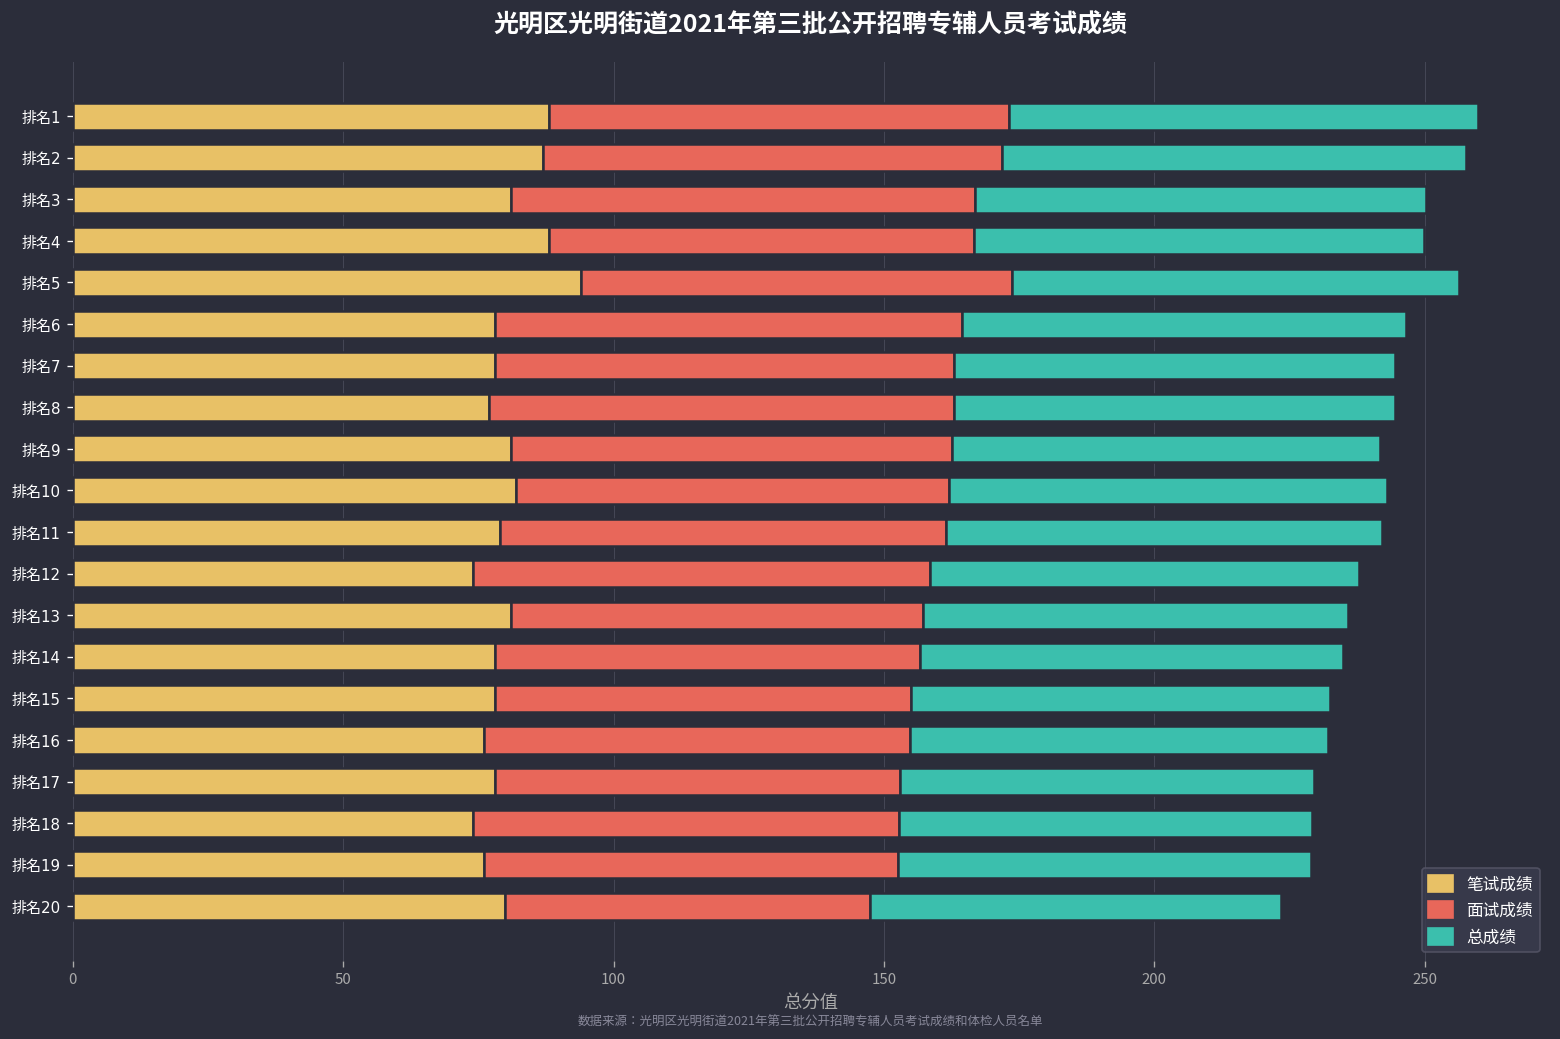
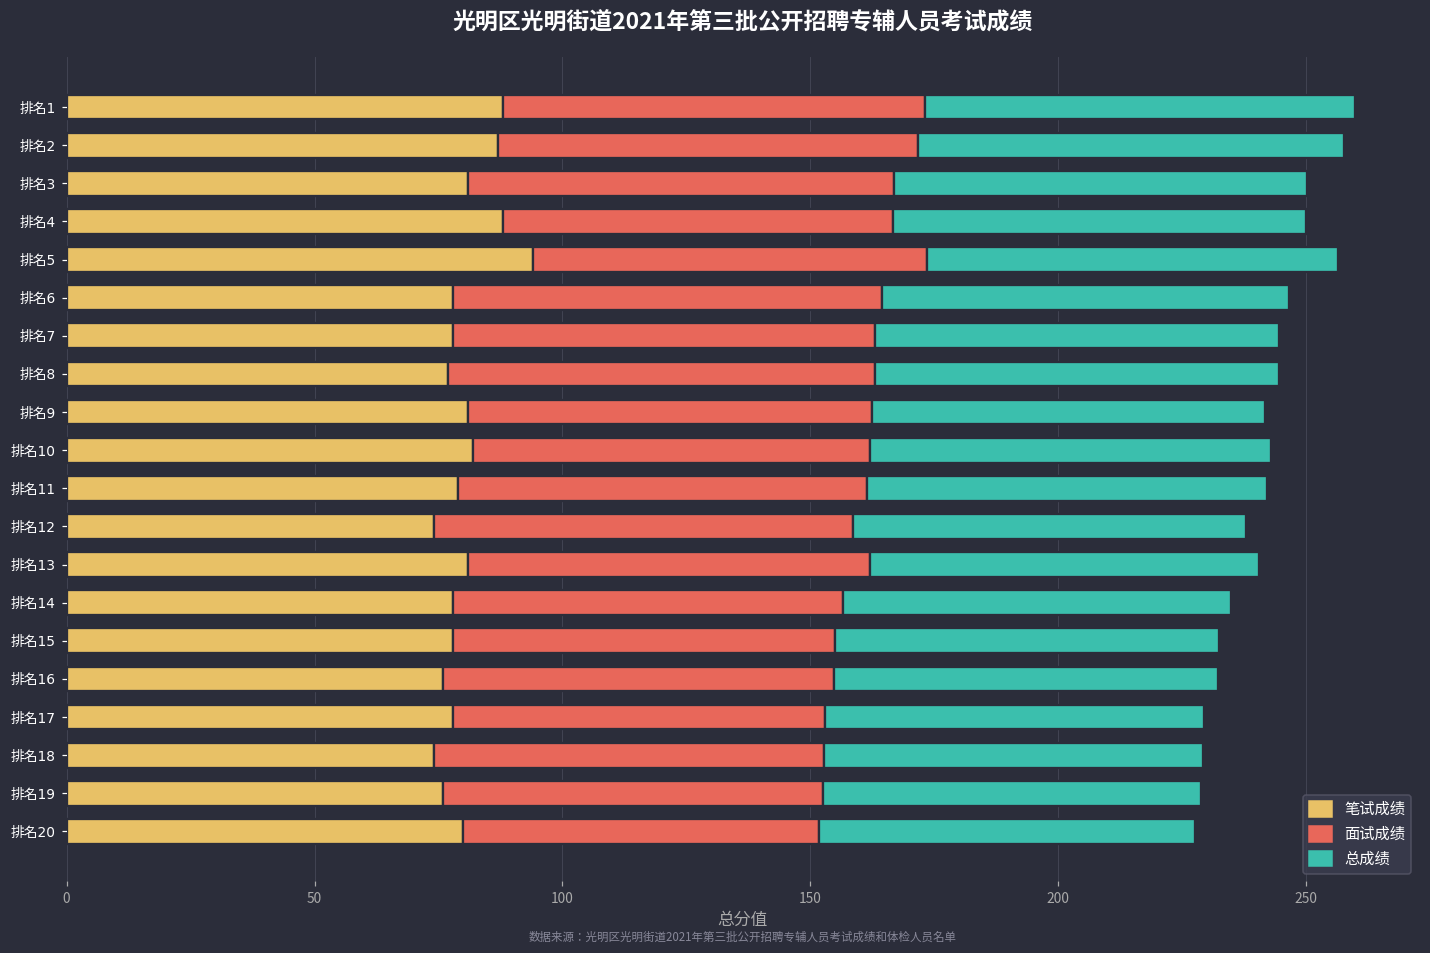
面试成绩, 排名13: 76 -> 81
面试成绩, 排名20: 68 -> 72
